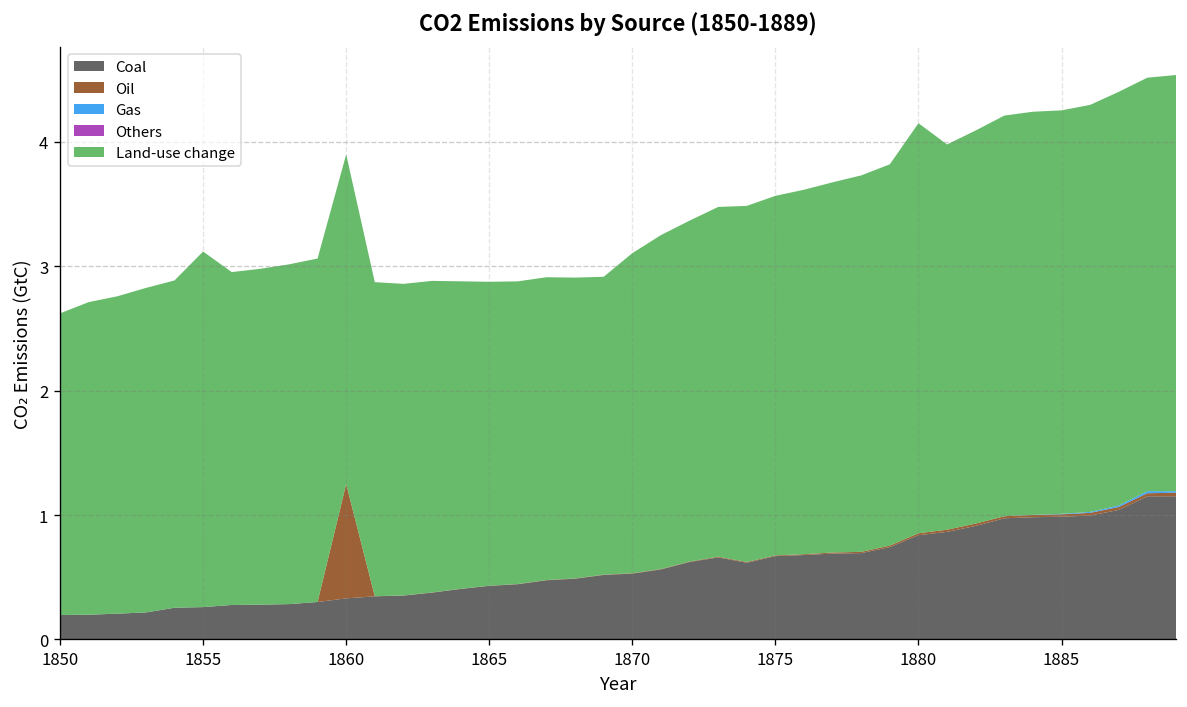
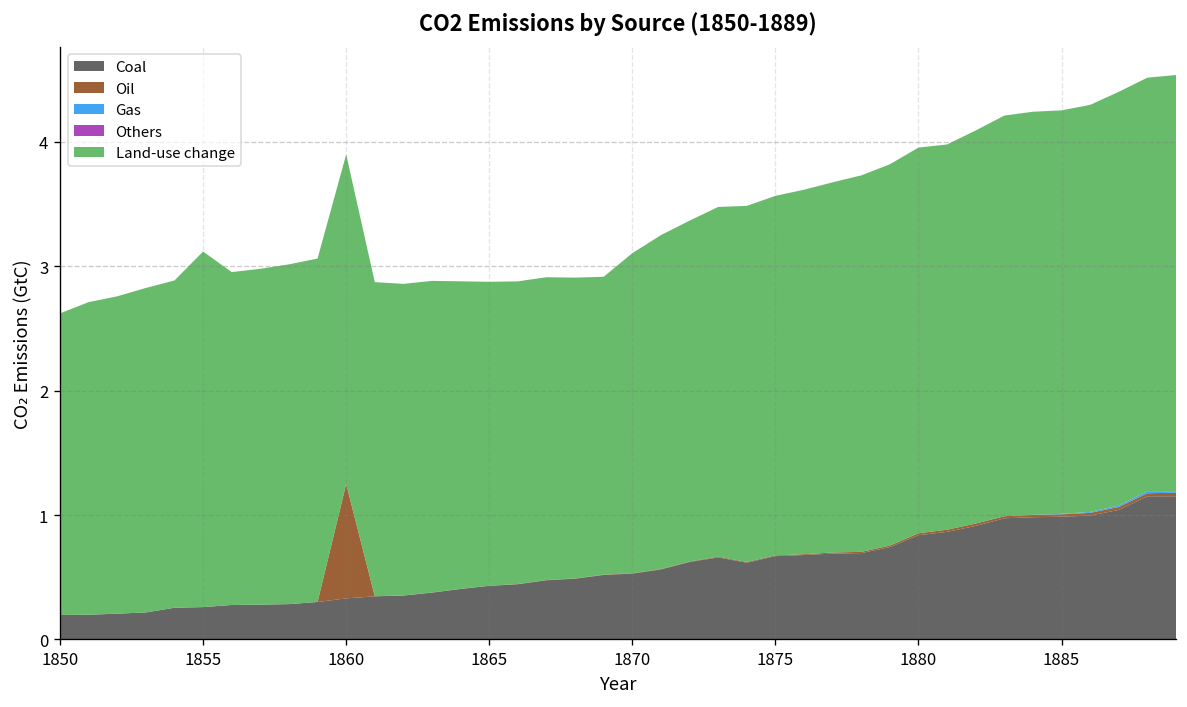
Land-use change, 1880: 3.30 -> 3.10
